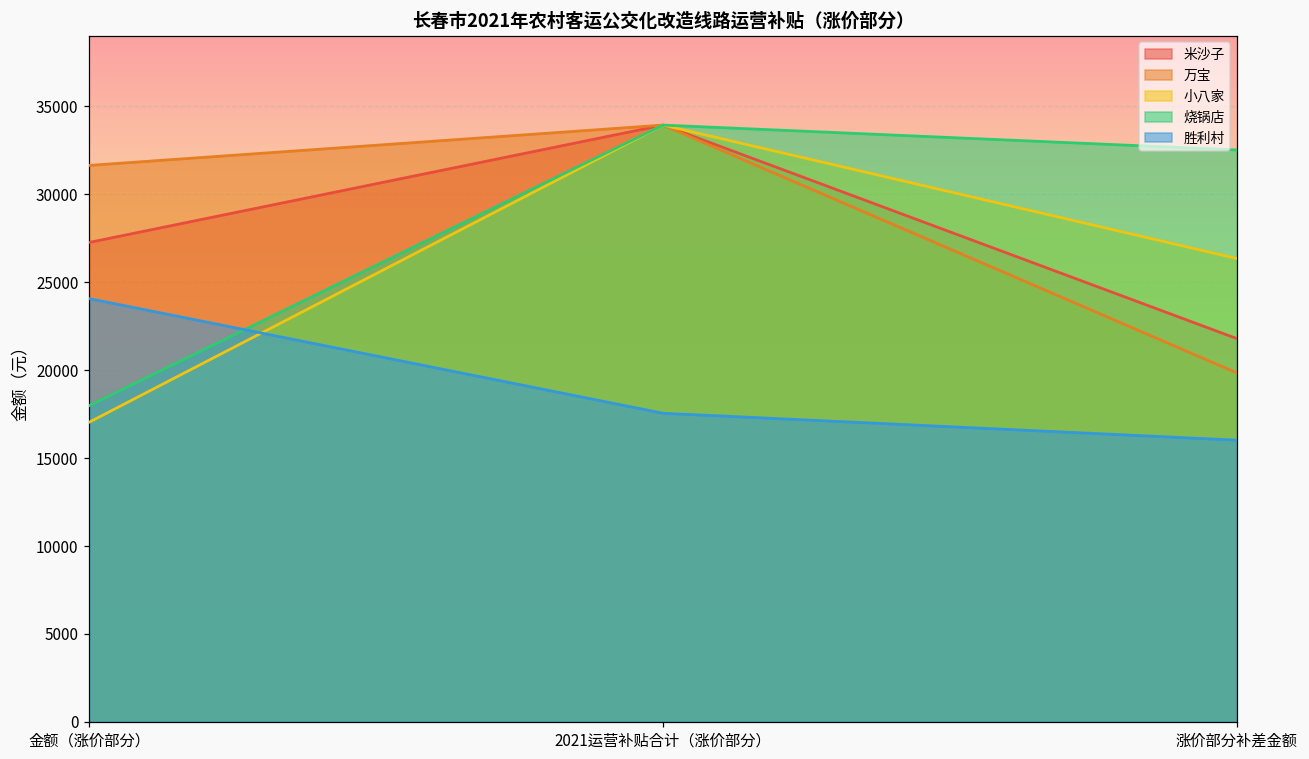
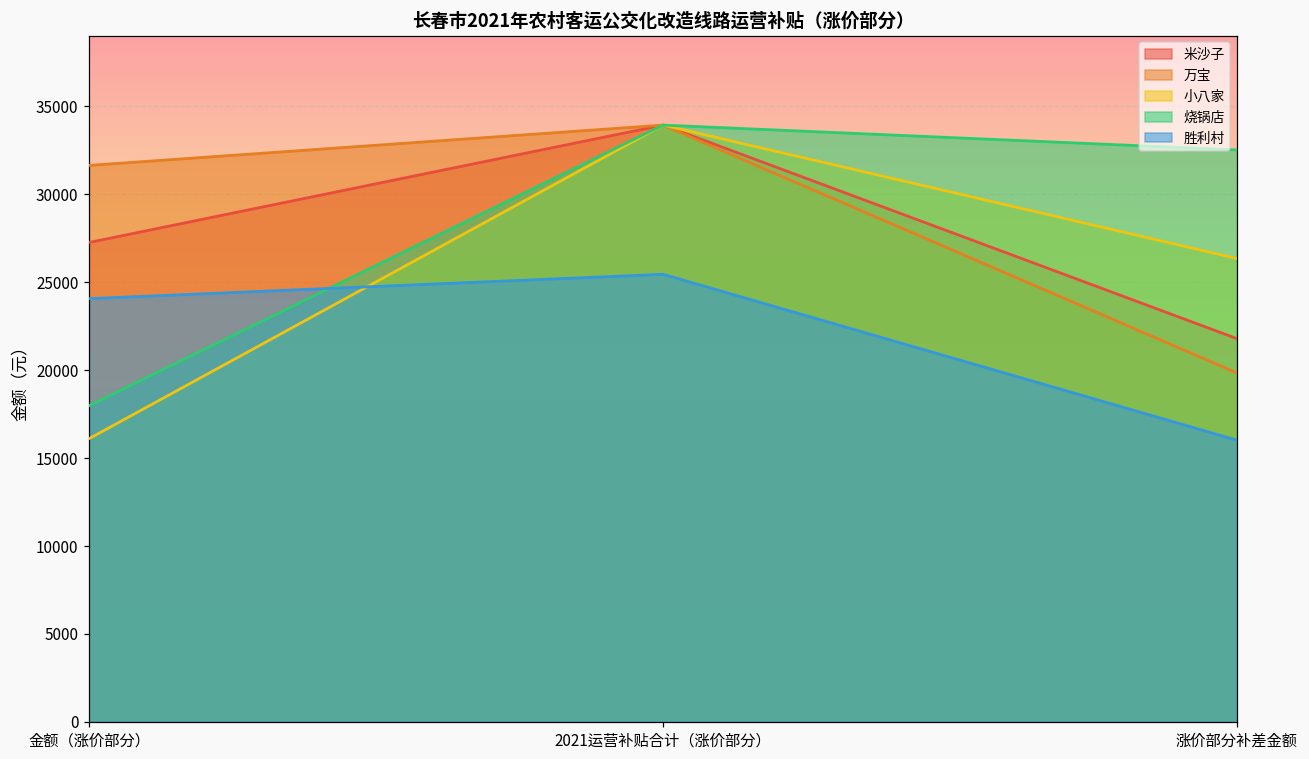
小八家, 金额（涨价部分）: 17000 -> 16100
胜利村, 2021运营补贴合计（涨价部分）: 17500 -> 25400
